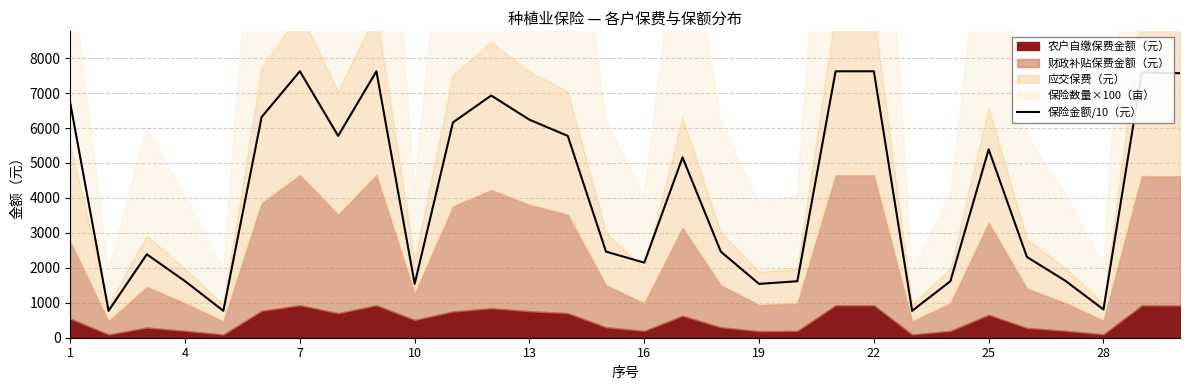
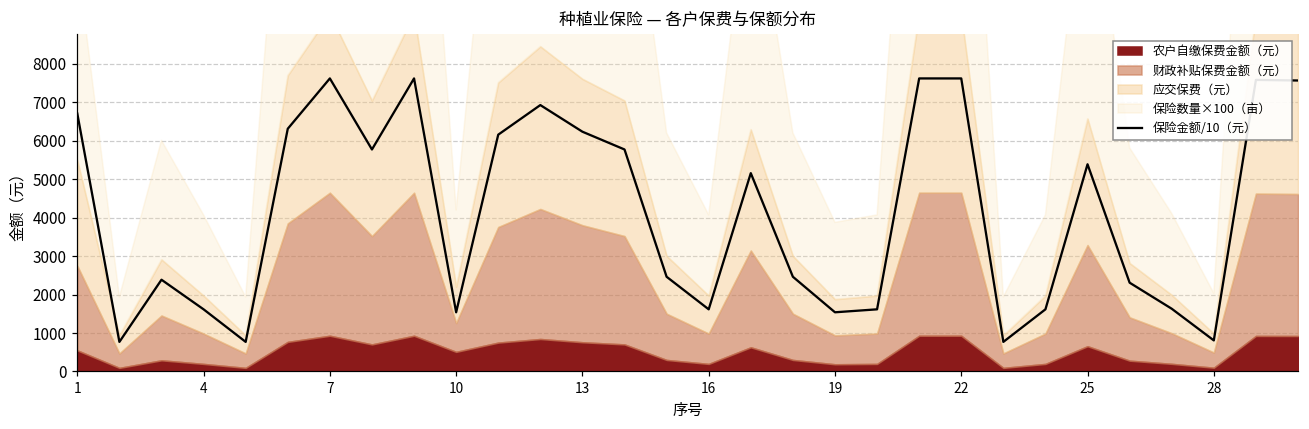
保险金额/10（元）, 16: 2100 -> 1600
